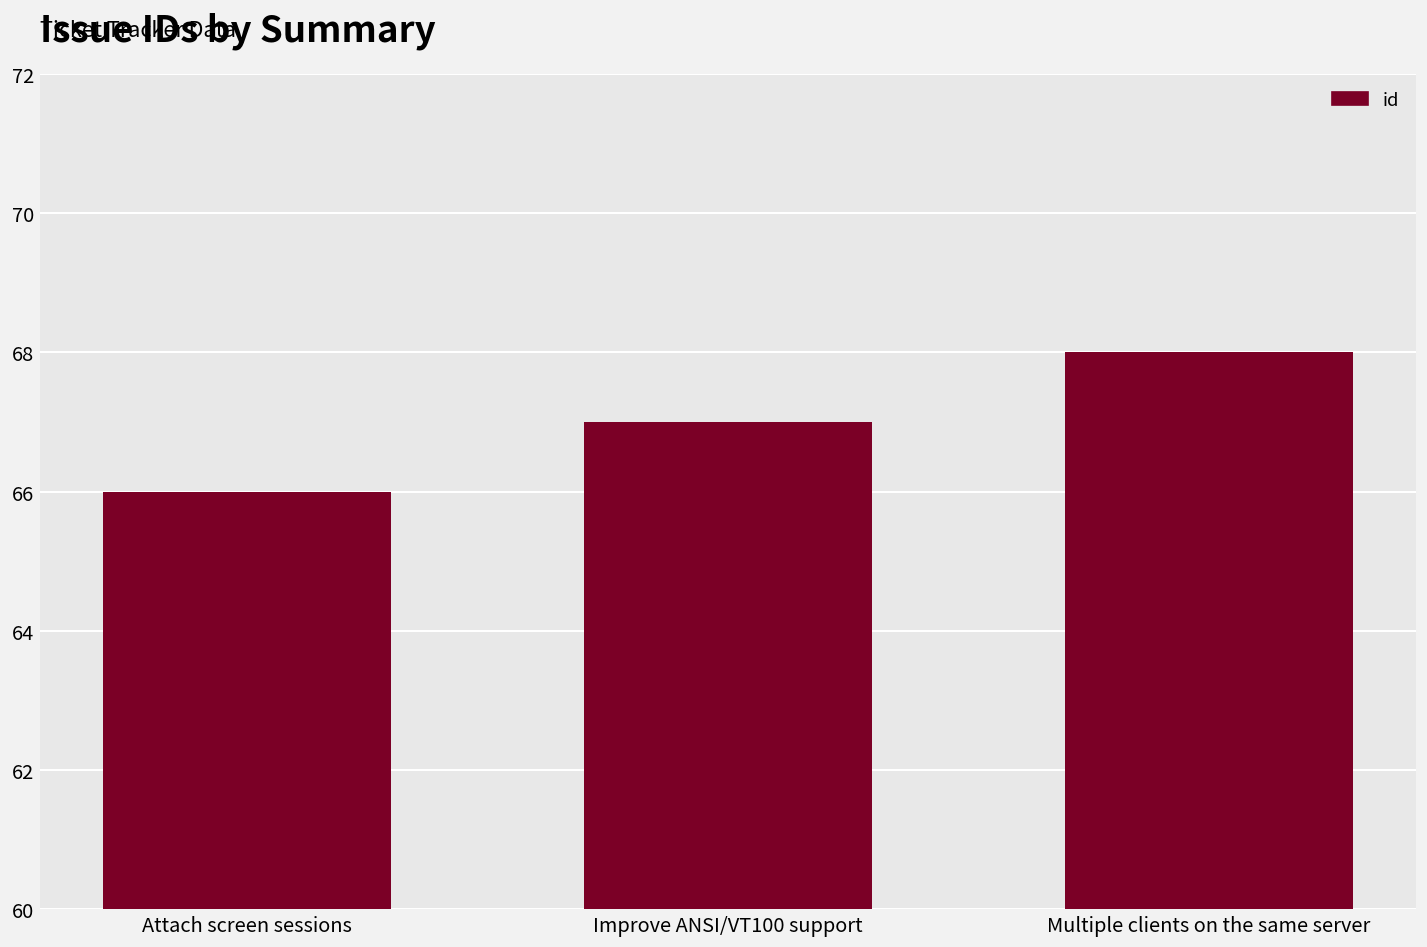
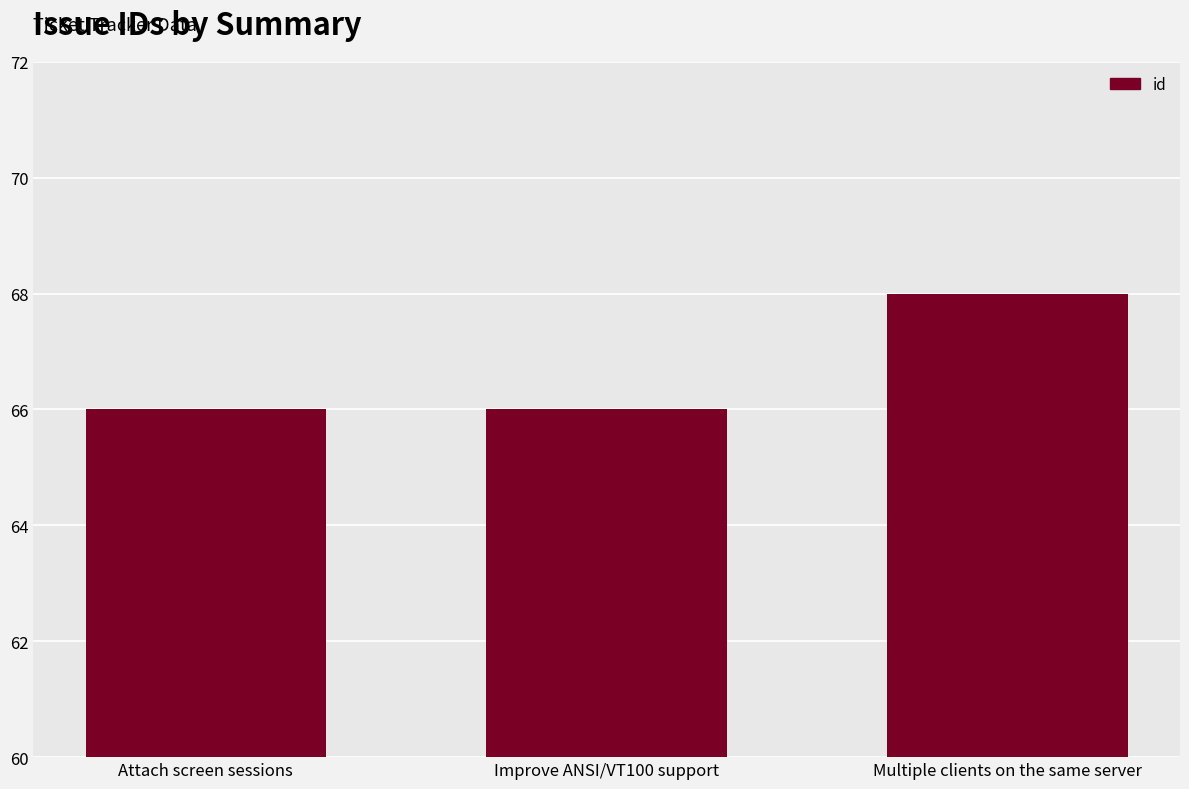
Improve ANSI/VT100 support: 67 -> 66
